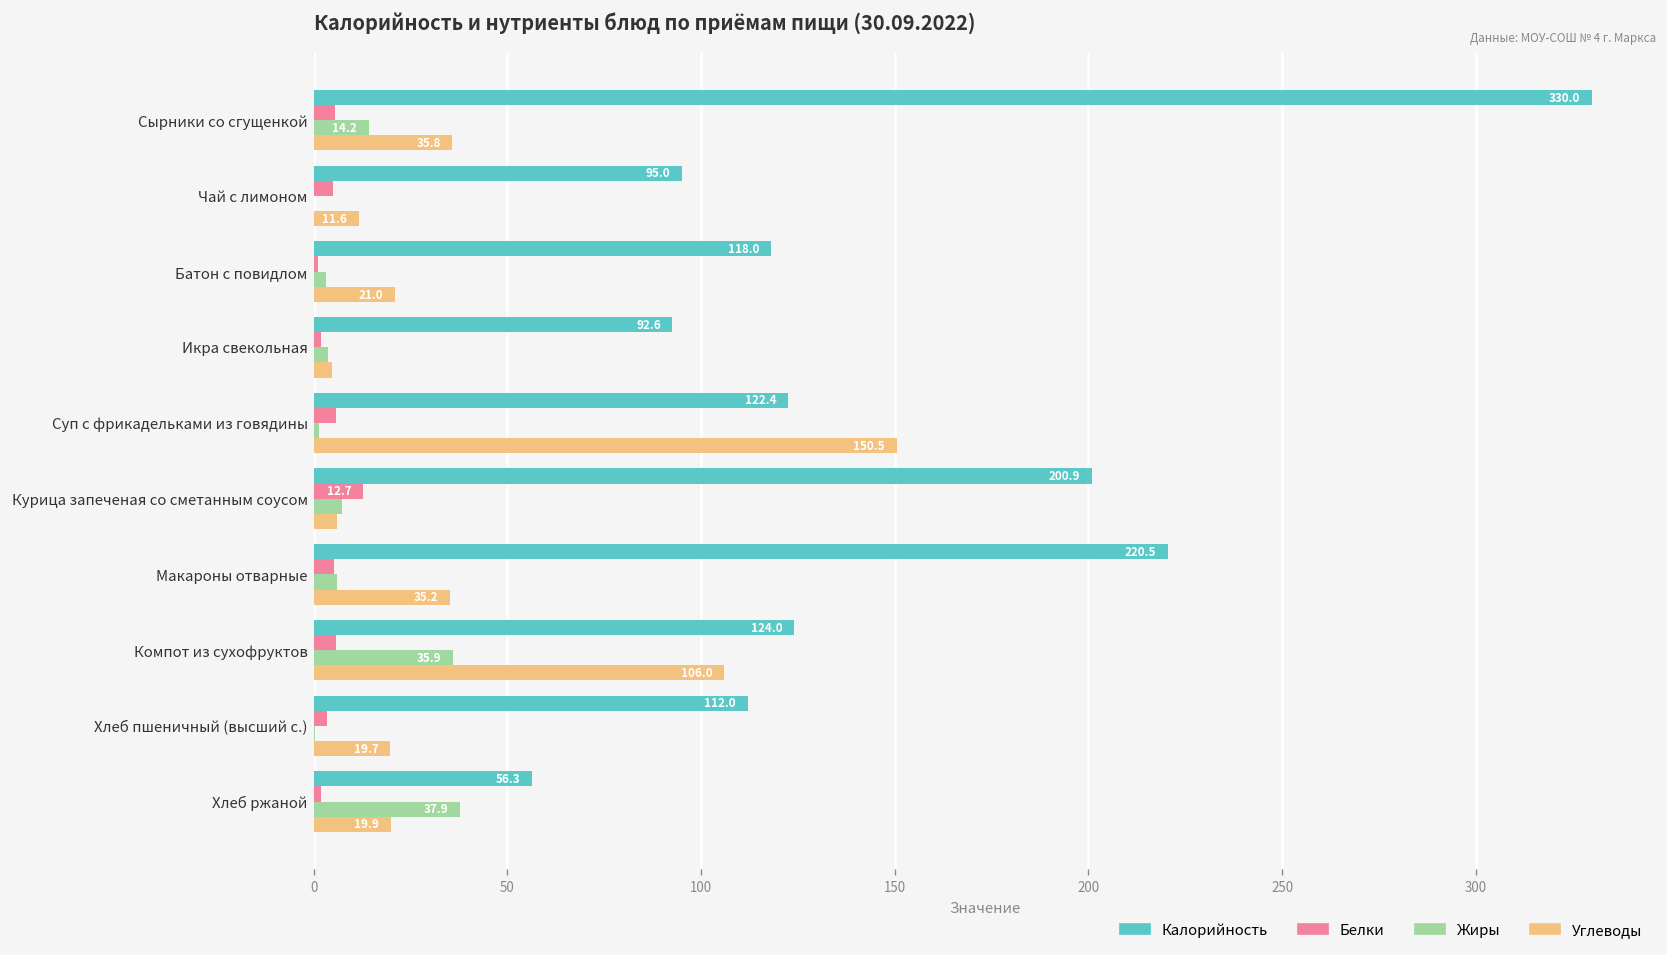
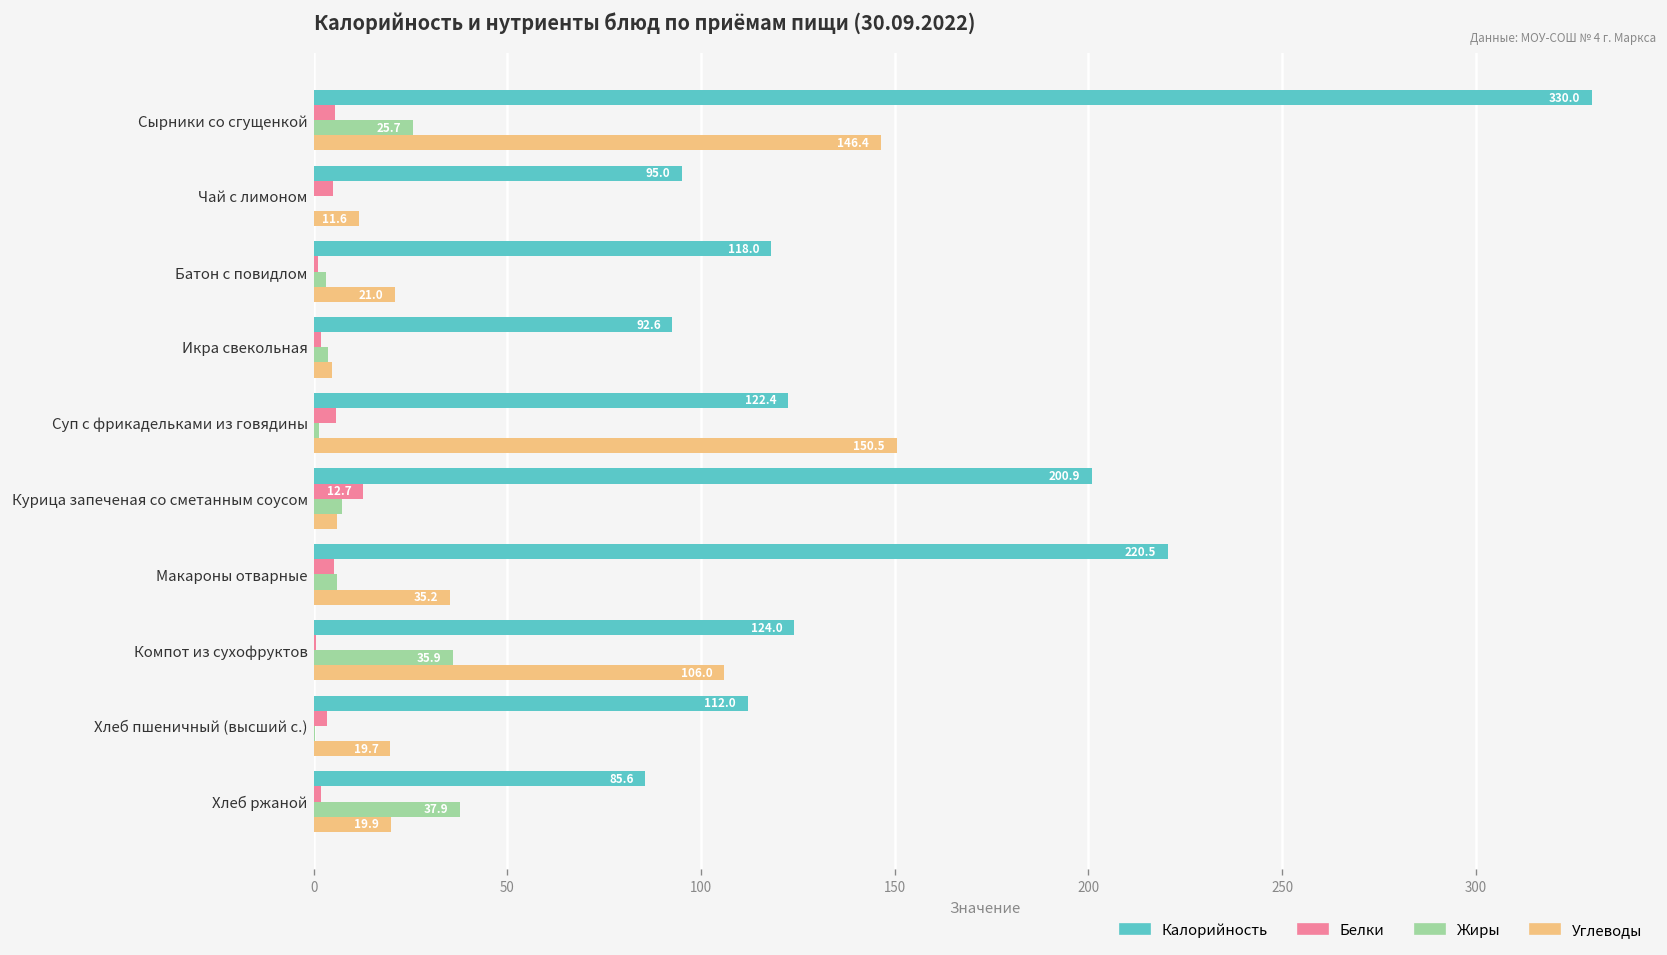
Жиры, Сырники со сгущенкой: 14.2 -> 25.7
Углеводы, Сырники со сгущенкой: 35.8 -> 146.4
Белки, Компот из сухофруктов: 6 -> 1
Калорийность, Хлеб ржаной: 56.3 -> 85.6
